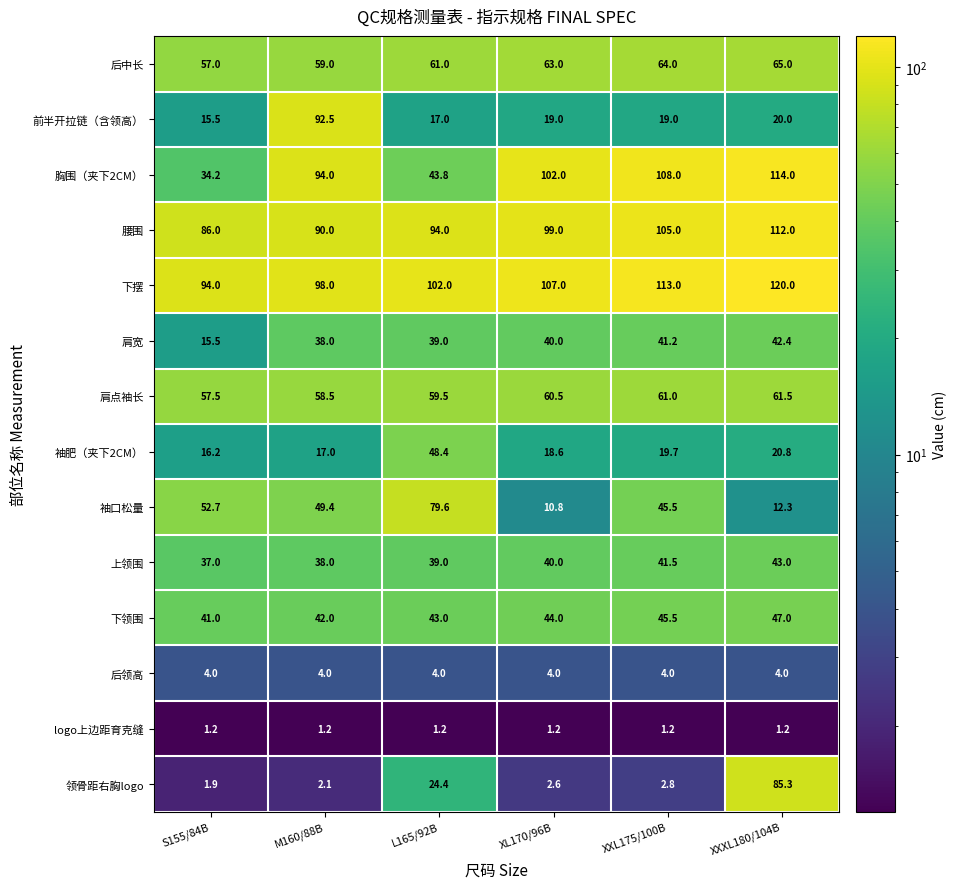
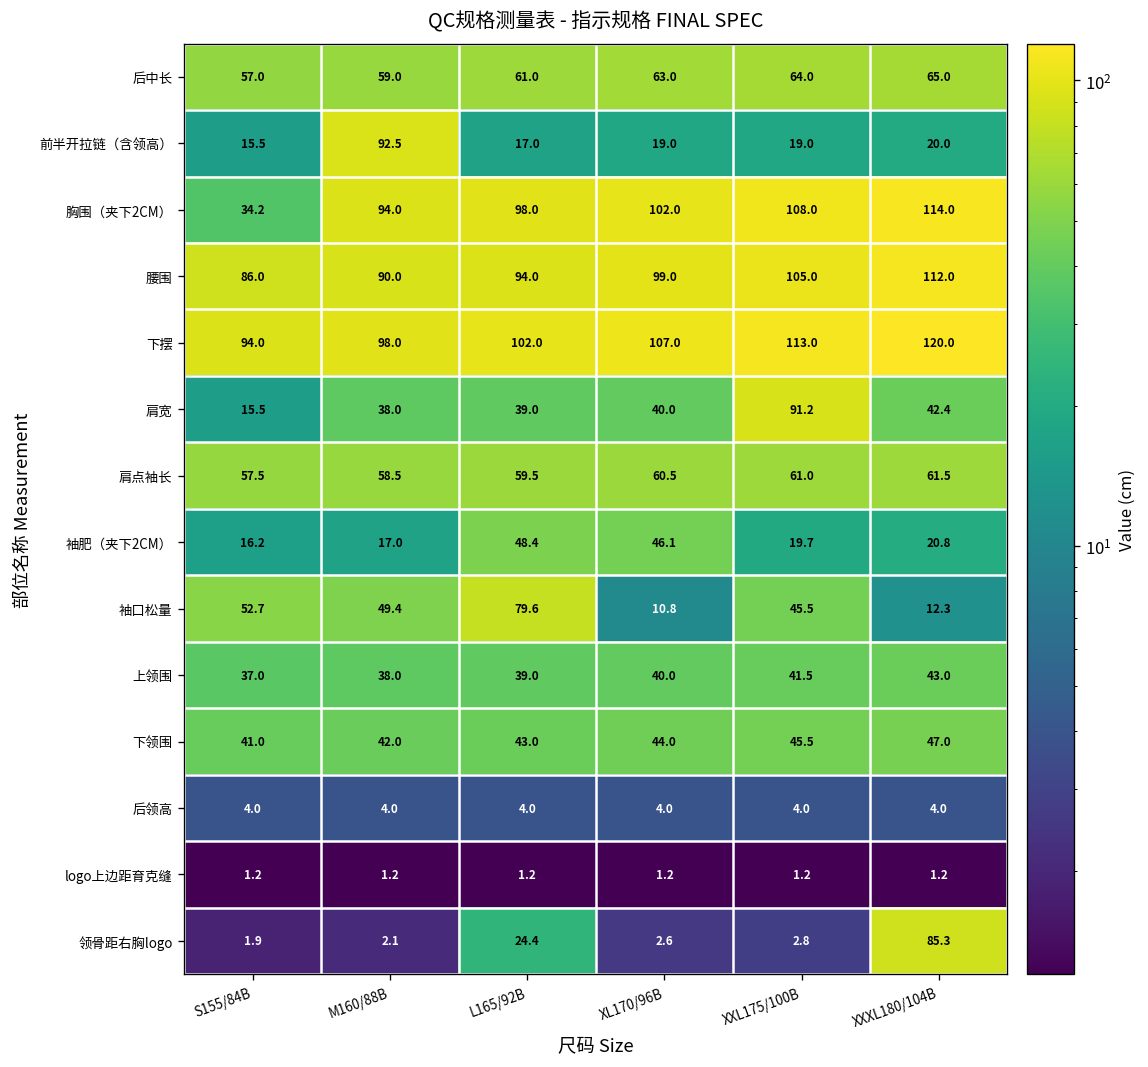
胸围（夹下2CM）, L165/92B: 43.8 -> 98.0
肩宽, XXL175/100B: 41.2 -> 91.2
袖肥（夹下2CM）, XL170/96B: 18.6 -> 46.1
